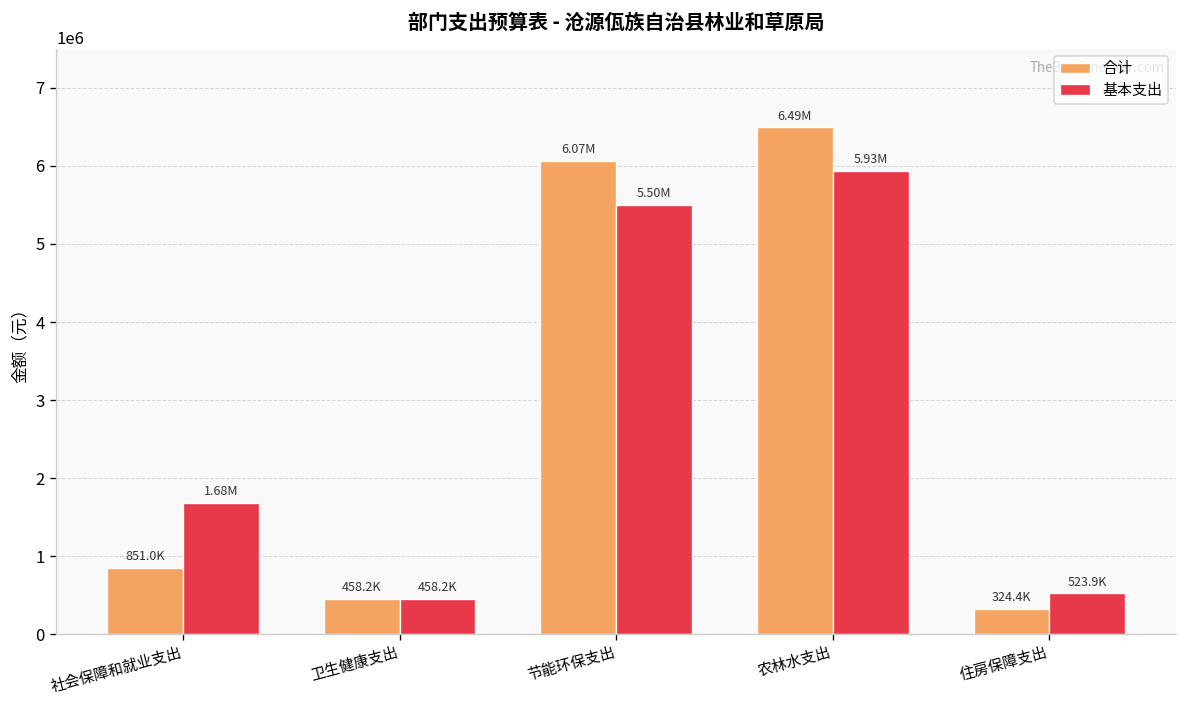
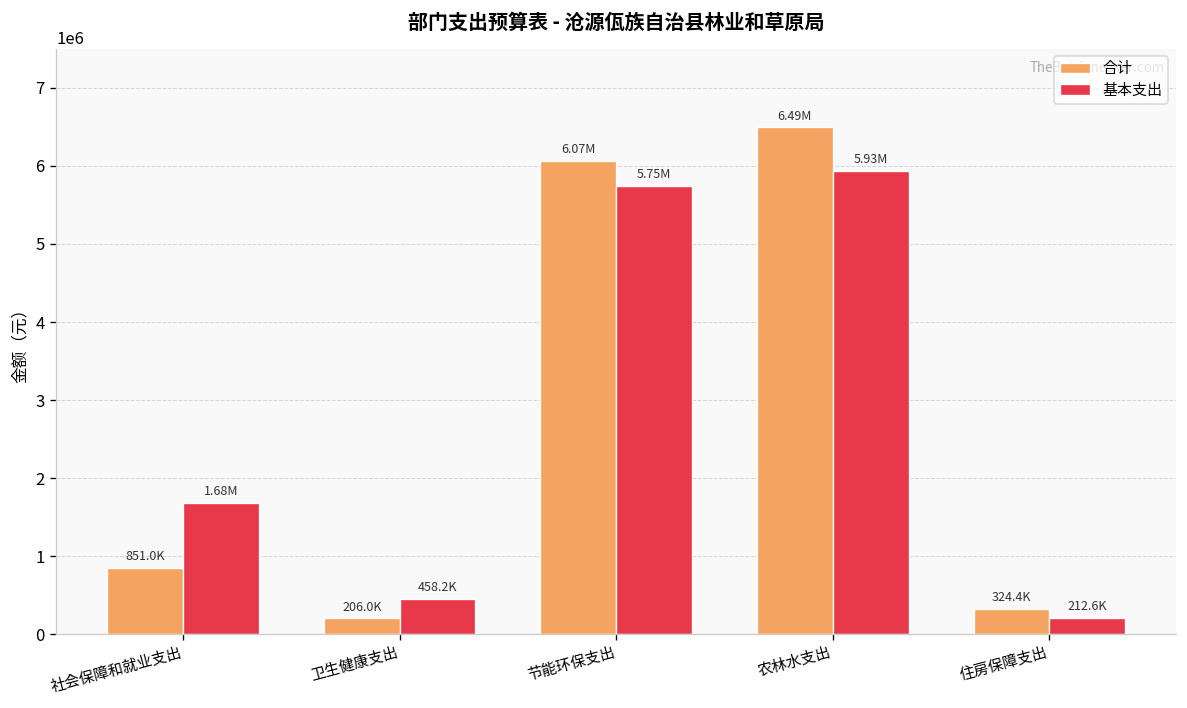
合计, 卫生健康支出: 458.2K -> 206.0K
基本支出, 节能环保支出: 5.50M -> 5.75M
基本支出, 住房保障支出: 523.9K -> 212.6K
